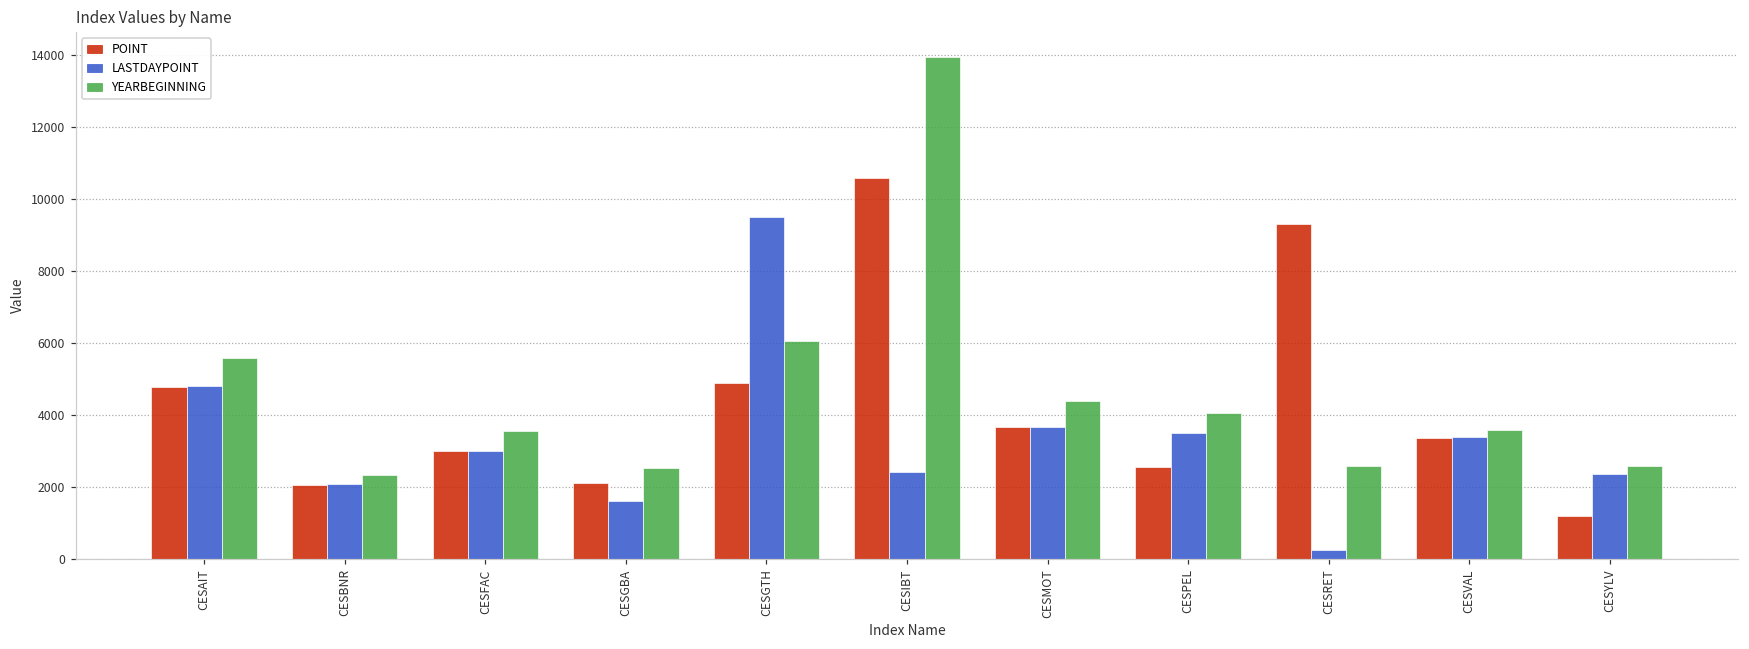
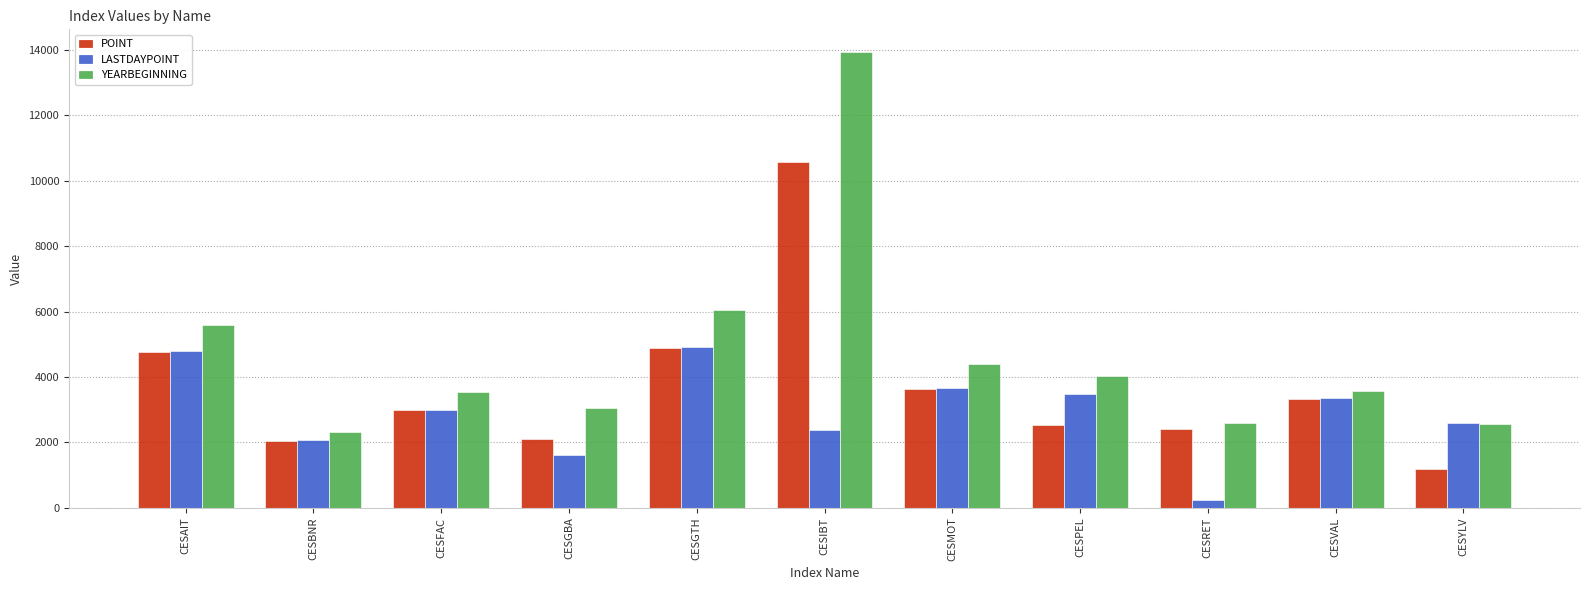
YEARBEGINNING, CESGBA: 2500 -> 3100
LASTDAYPOINT, CESGTH: 9500 -> 4900
POINT, CESRET: 9300 -> 2400
LASTDAYPOINT, CESYLV: 2300 -> 2600
